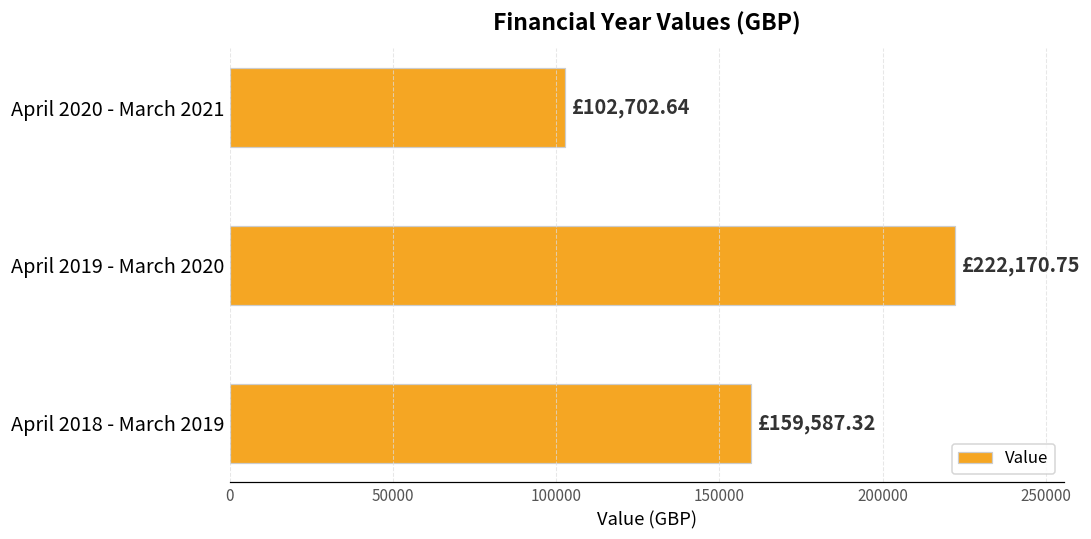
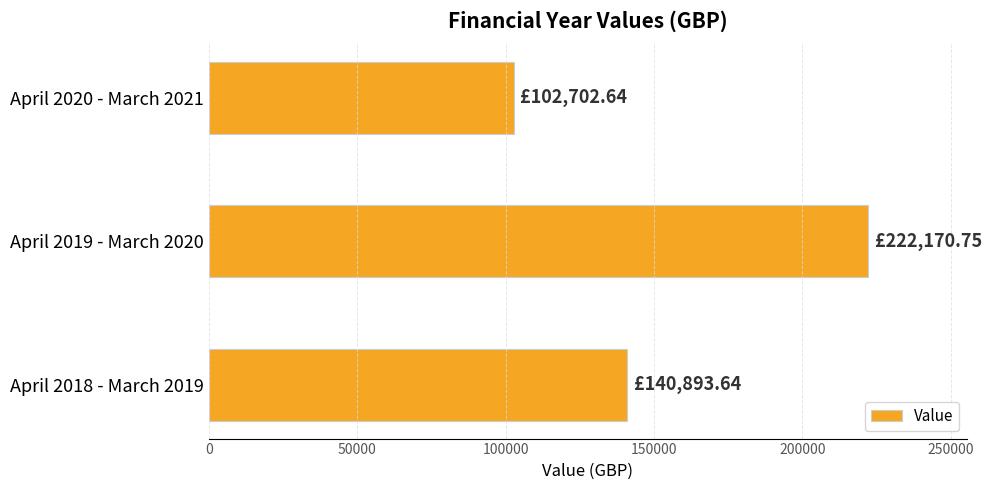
April 2018 - March 2019: £159,587.32 -> £140,893.64
